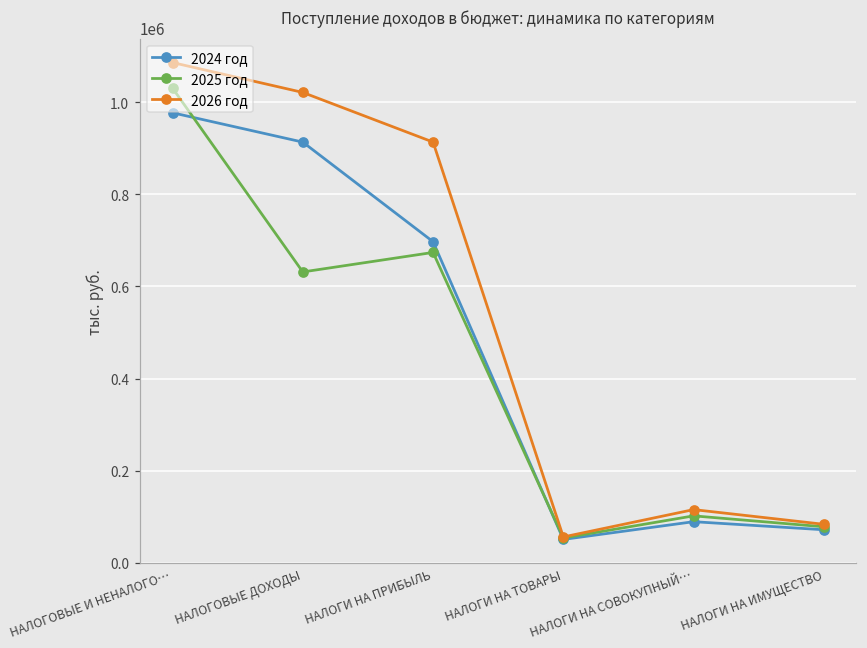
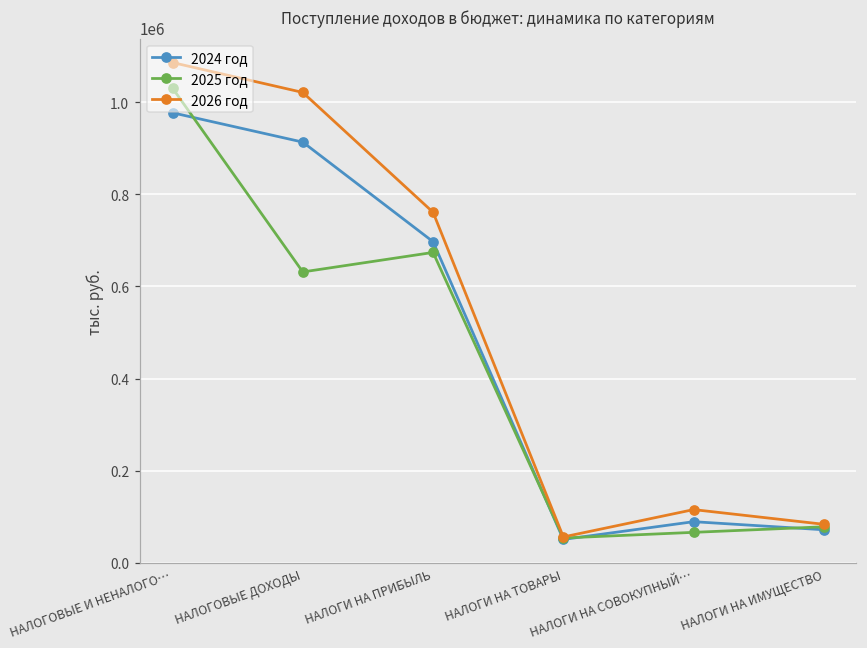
2026 год, НАЛОГИ НА ПРИБЫЛЬ: 910000 -> 760000
2025 год, НАЛОГИ НА СОВОКУПНЫЙ…: 100000 -> 70000
